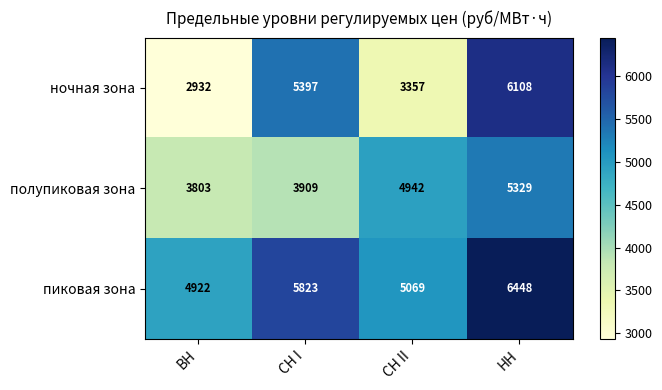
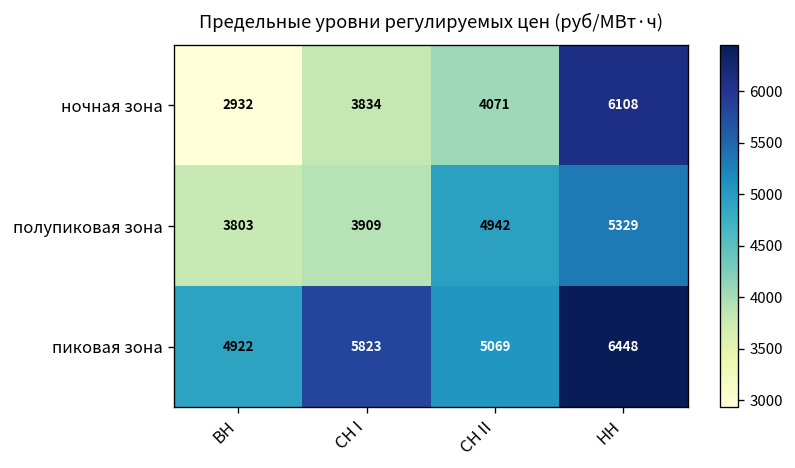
ночная зона, СН I: 5397 -> 3834
ночная зона, СН II: 3357 -> 4071
